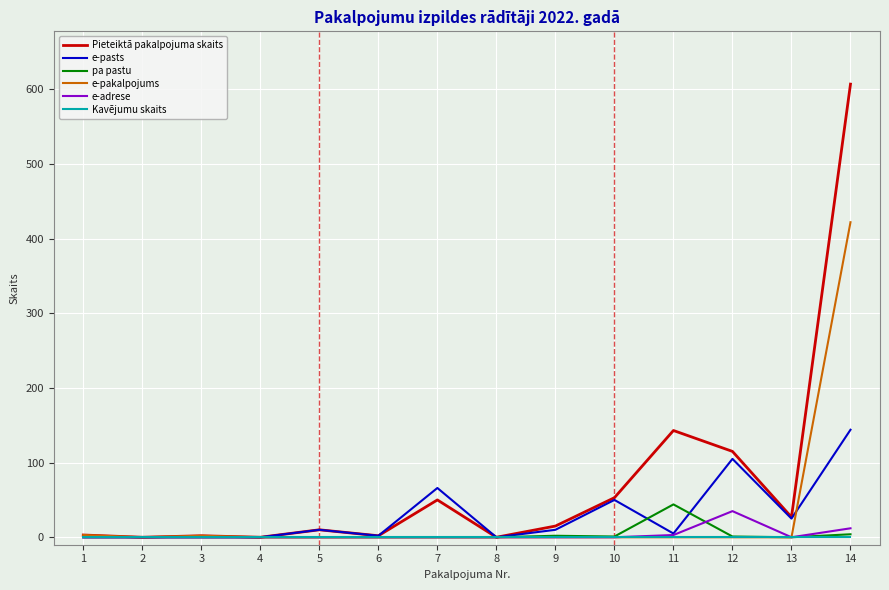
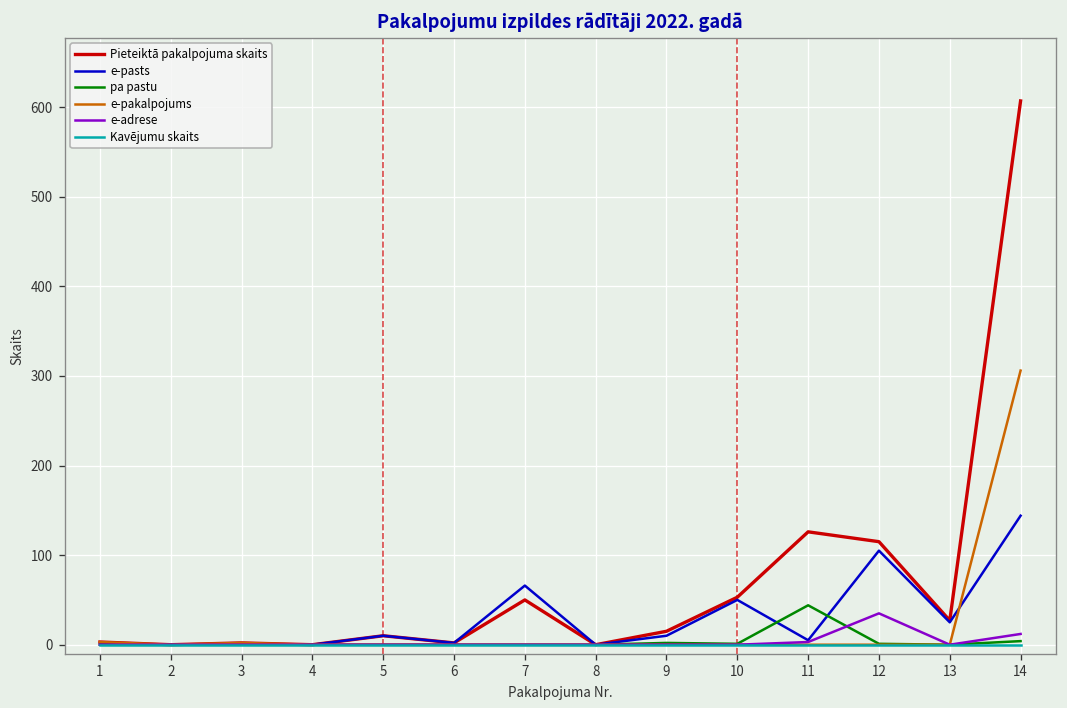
Pieteiktā pakalpojuma skaits, 11: 140 -> 130
e-pakalpojums, 14: 420 -> 310
